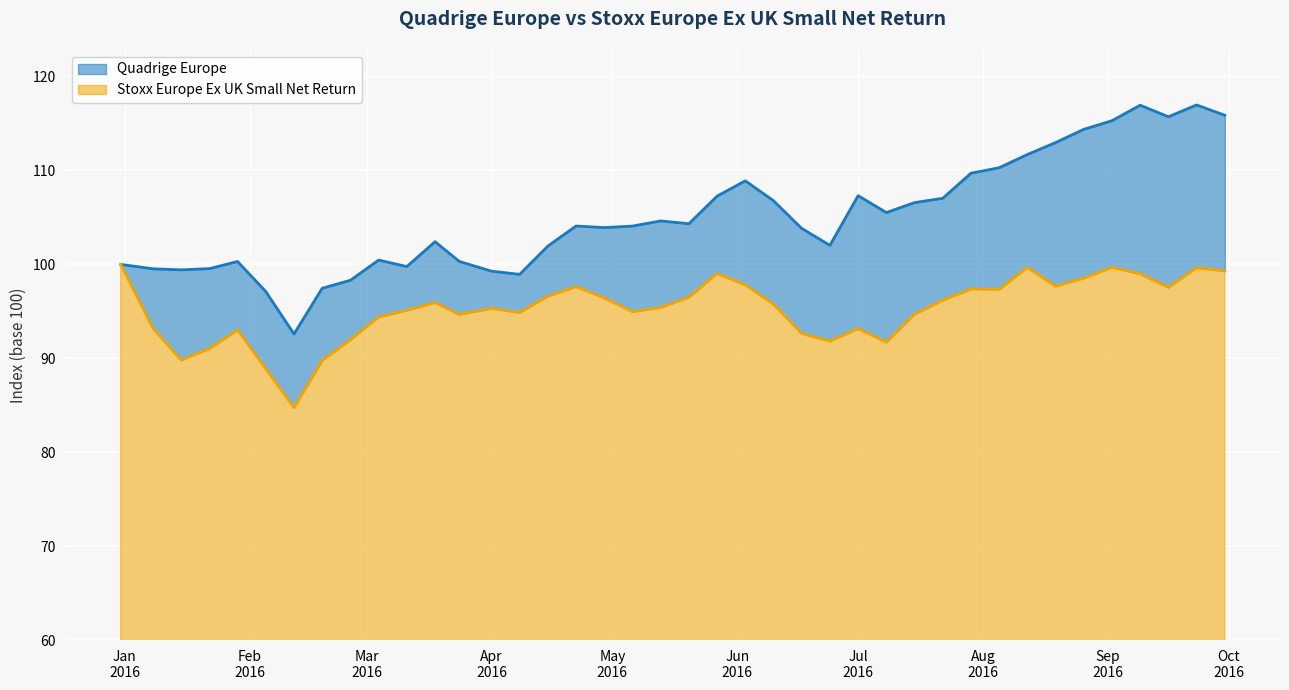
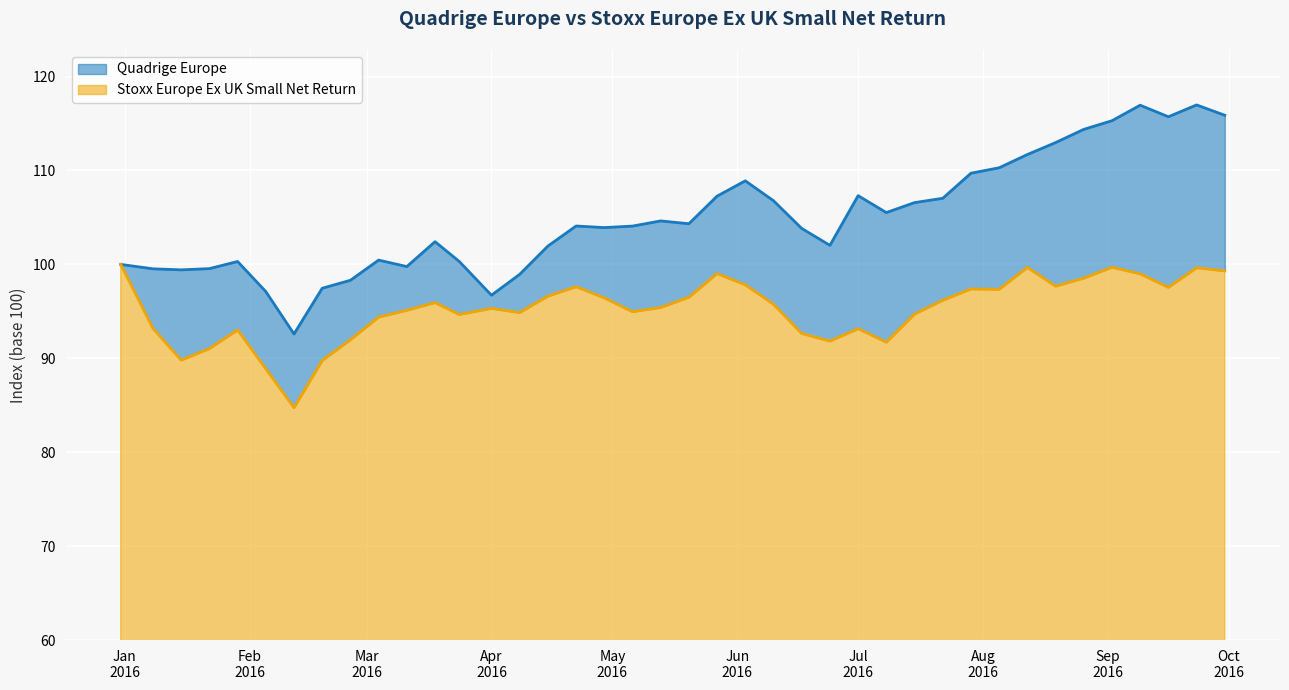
Quadrige Europe, Apr 2016: 99 -> 97
